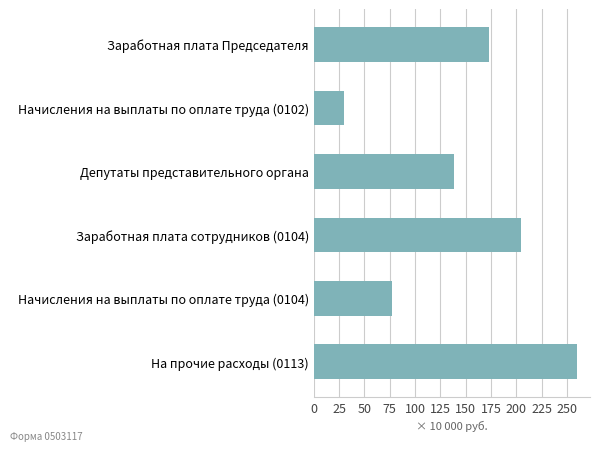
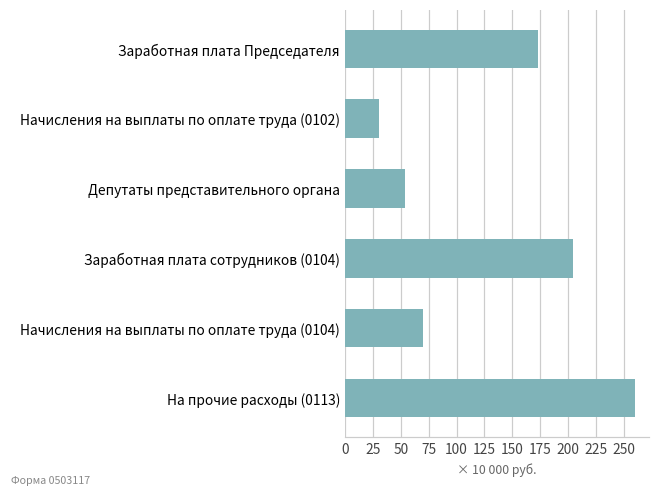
Депутаты представительного органа: 139 -> 54
Начисления на выплаты по оплате труда (0104): 78 -> 70
